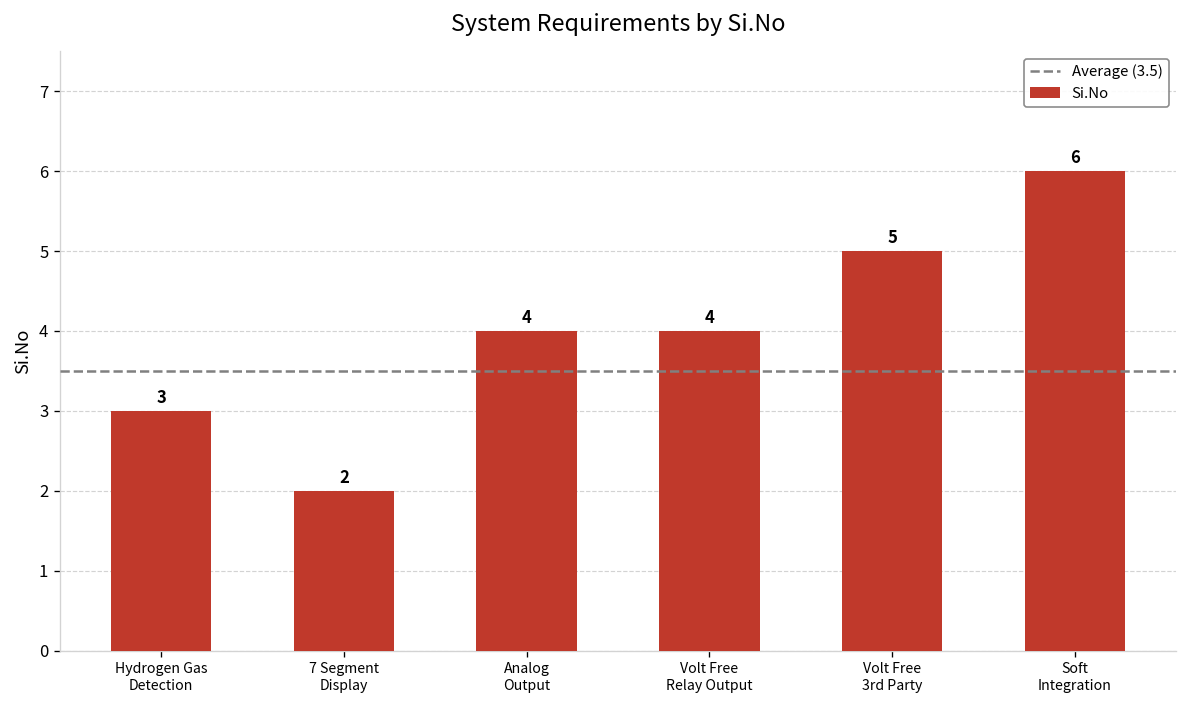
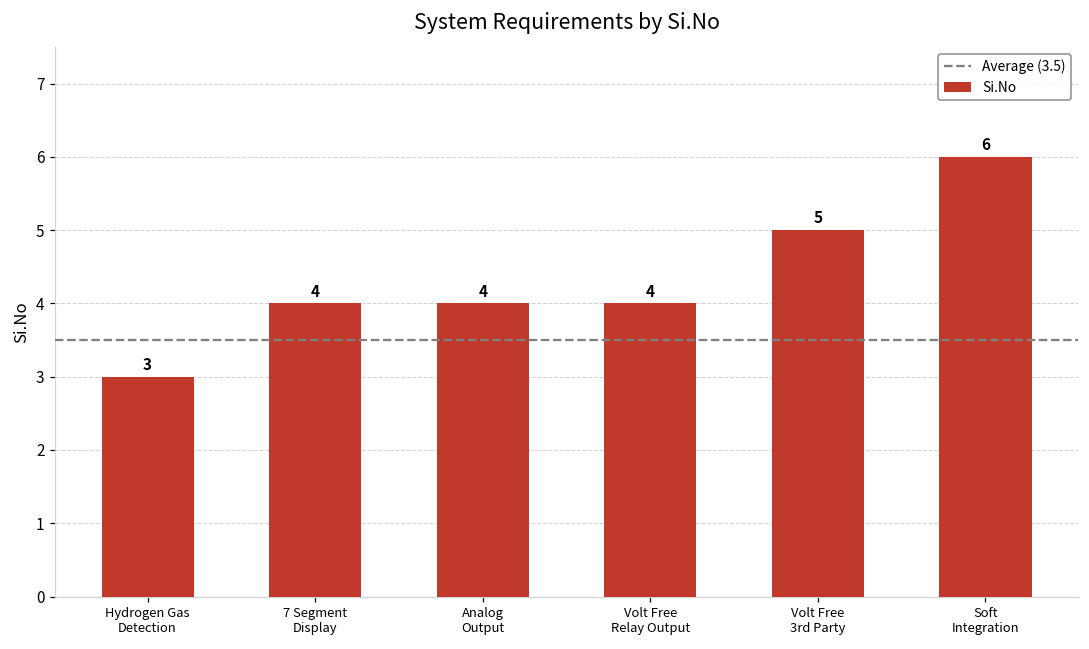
7 Segment Display: 2 -> 4
